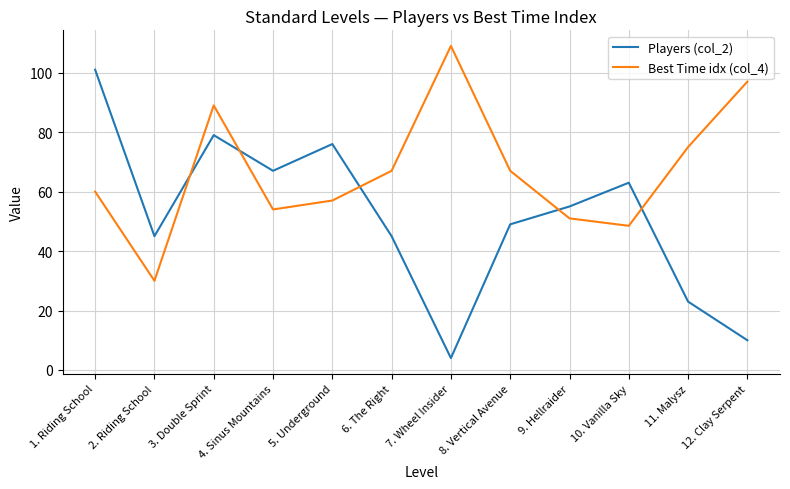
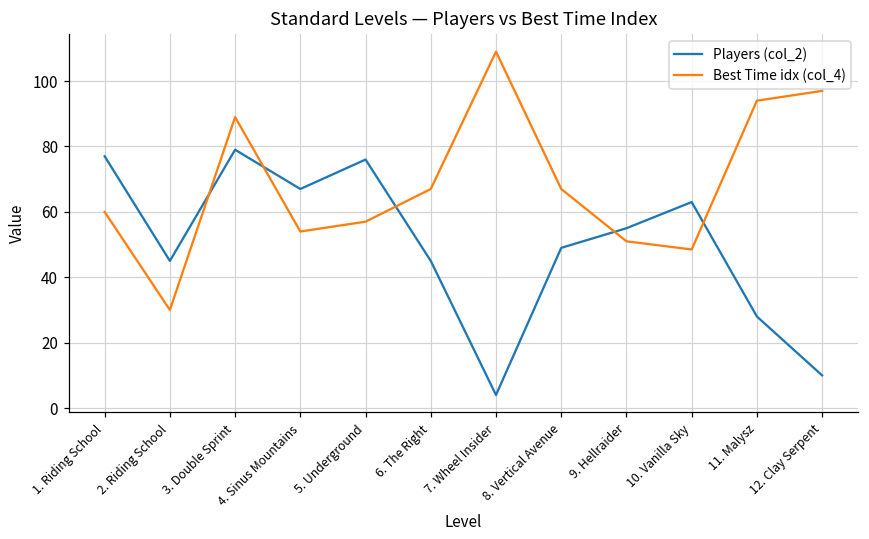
Players (col_2), 1. Riding School: 101 -> 77
Players (col_2), 11. Malysz: 23 -> 28
Best Time idx (col_4), 11. Malysz: 75 -> 94
